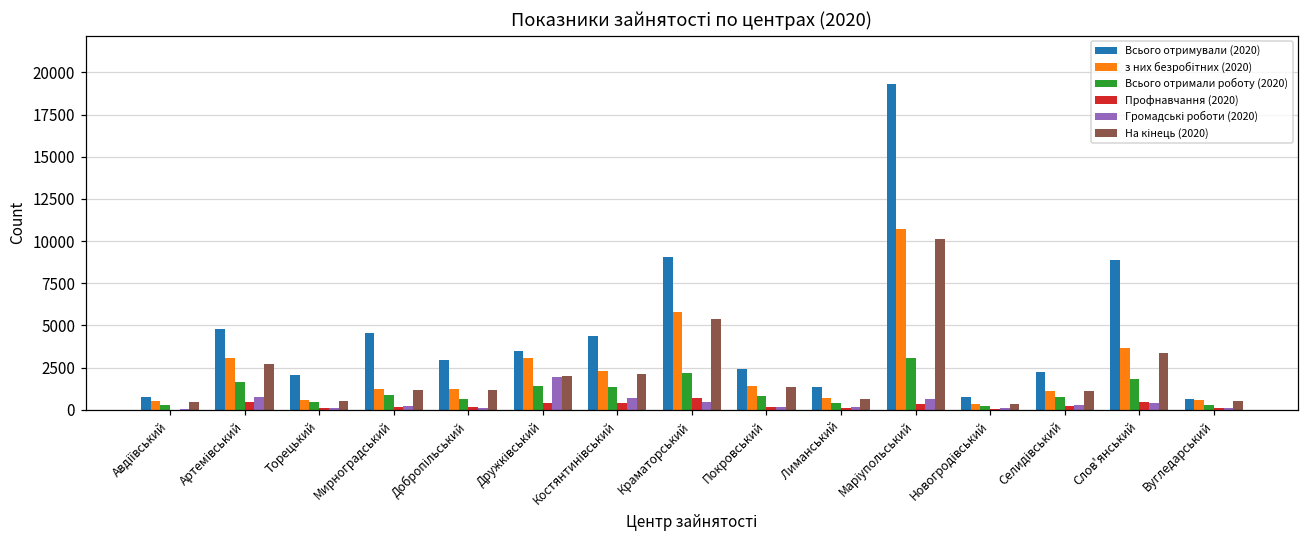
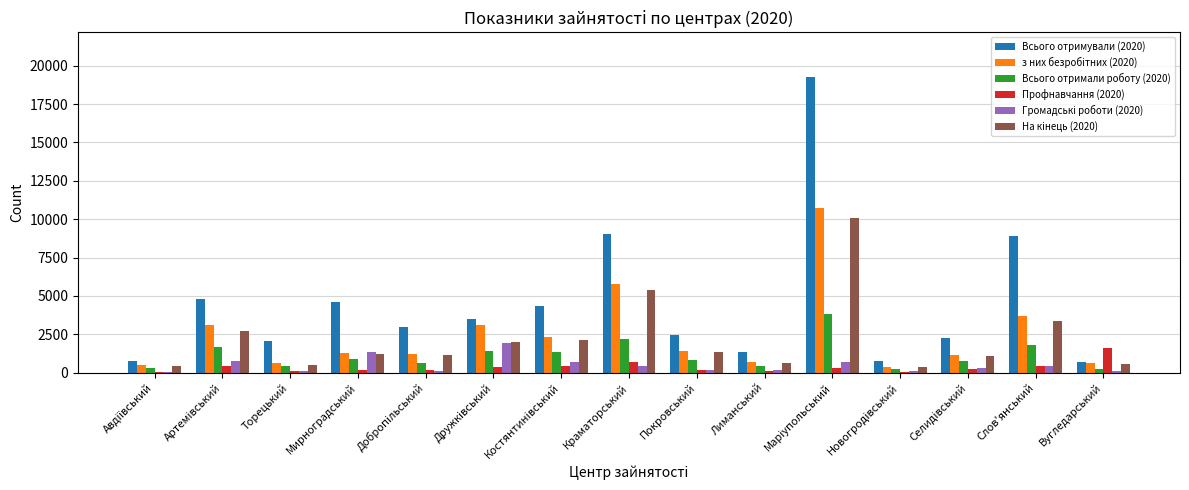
Громадські роботи (2020), Мирноградський: 200 -> 1300
Всього отримали роботу (2020), Маріупольський: 3000 -> 3800
Профнавчання (2020), Вугледарський: 100 -> 1600
